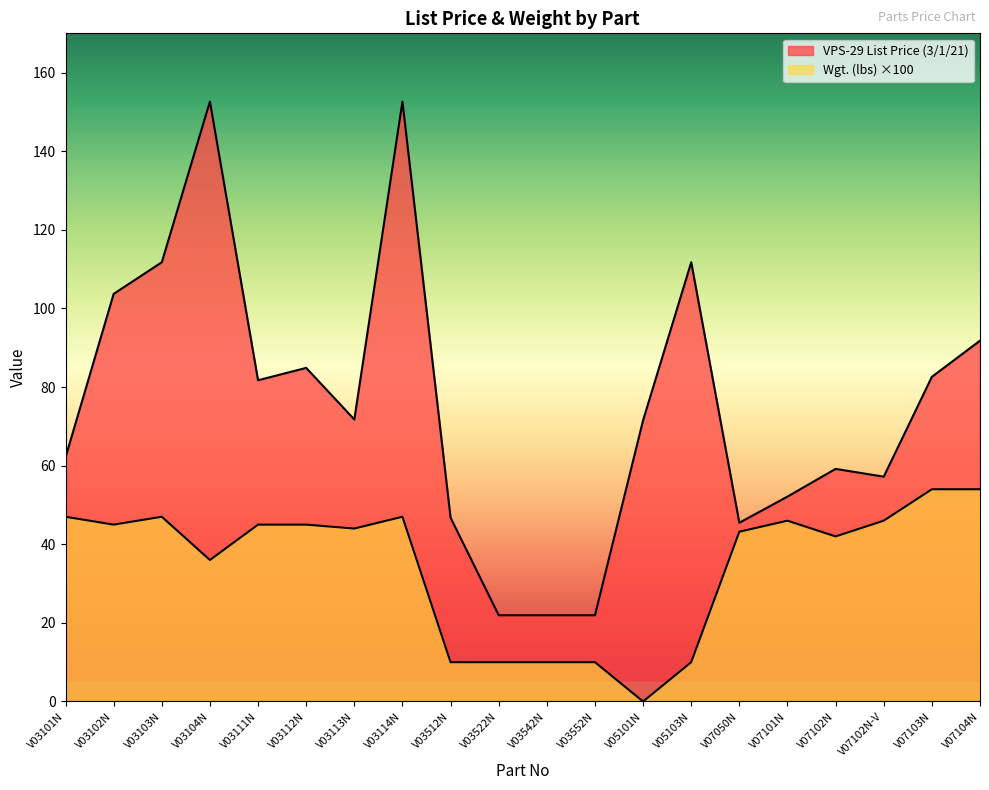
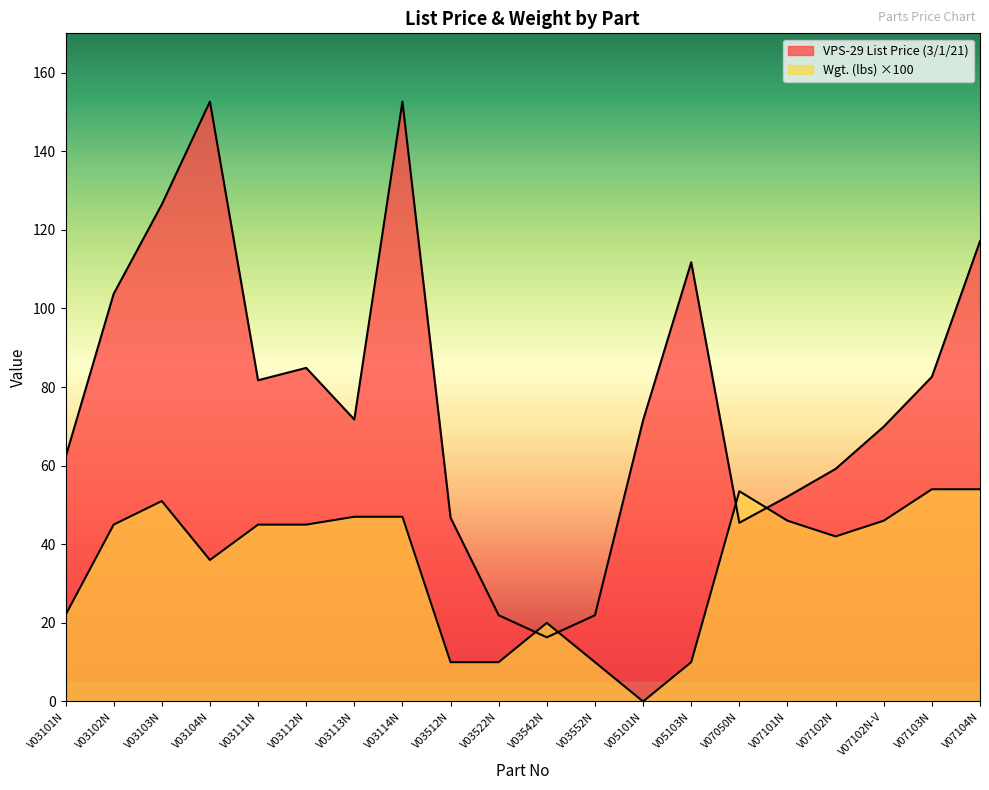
Wgt. (lbs) ×100, V03101N: 47 -> 22
VPS-29 List Price (3/1/21), V03103N: 112 -> 126
Wgt. (lbs) ×100, V03103N: 47 -> 51
Wgt. (lbs) ×100, V03113N: 44 -> 47
VPS-29 List Price (3/1/21), V03542N: 22 -> 16
Wgt. (lbs) ×100, V03542N: 10 -> 20
Wgt. (lbs) ×100, V07050N: 43 -> 54
VPS-29 List Price (3/1/21), V07102N-V: 57 -> 70
VPS-29 List Price (3/1/21), V07104N: 92 -> 117
